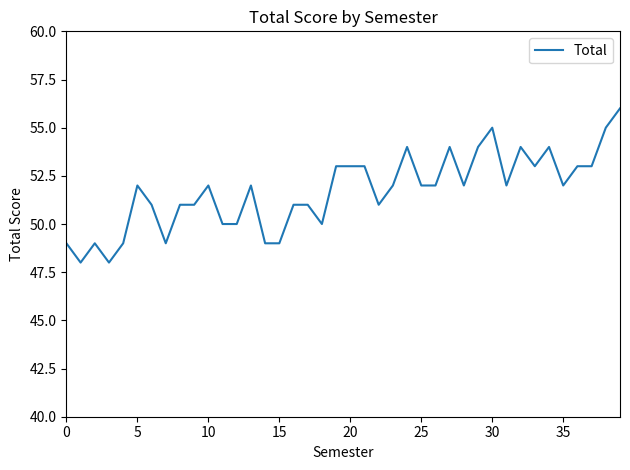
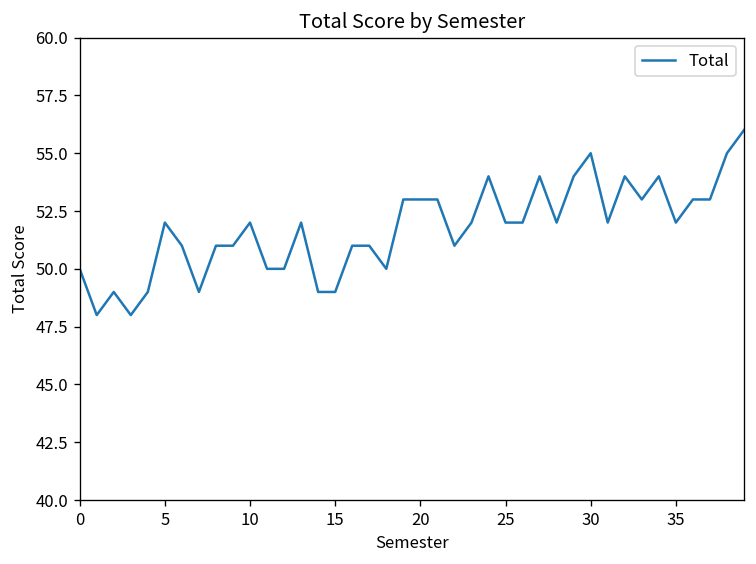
0: 49 -> 50
